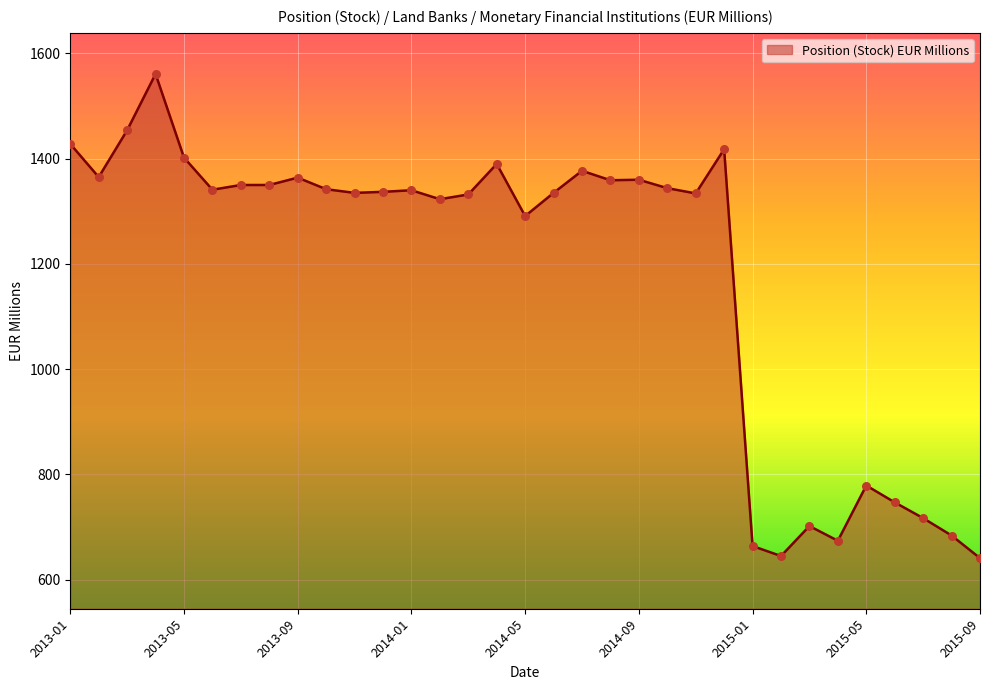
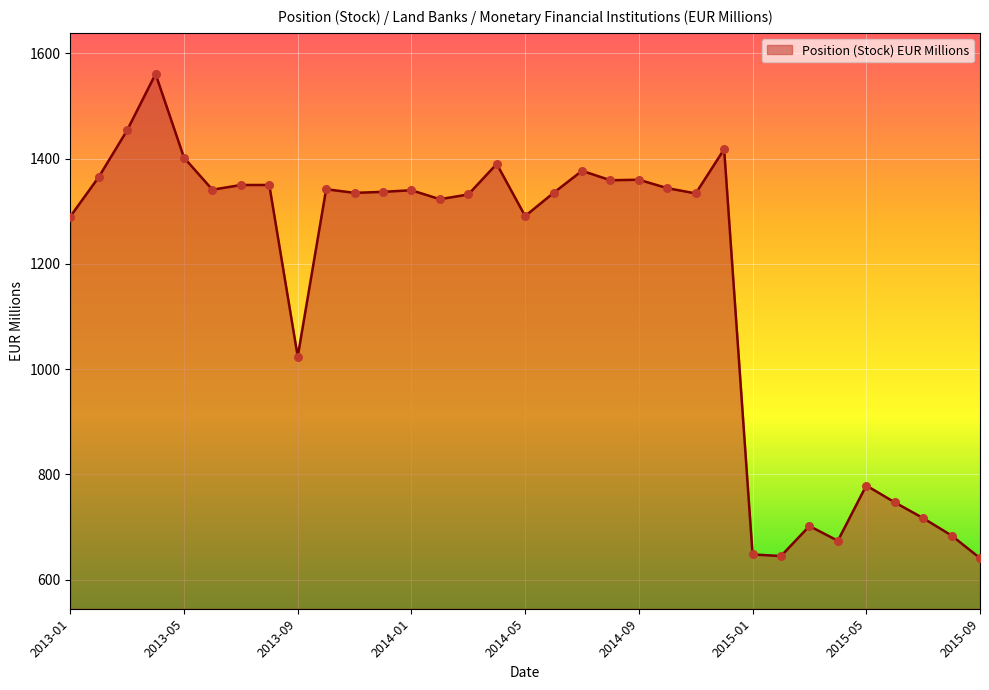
2013-01: 1430 -> 1290
2013-09: 1360 -> 1020
2015-01: 660 -> 650
